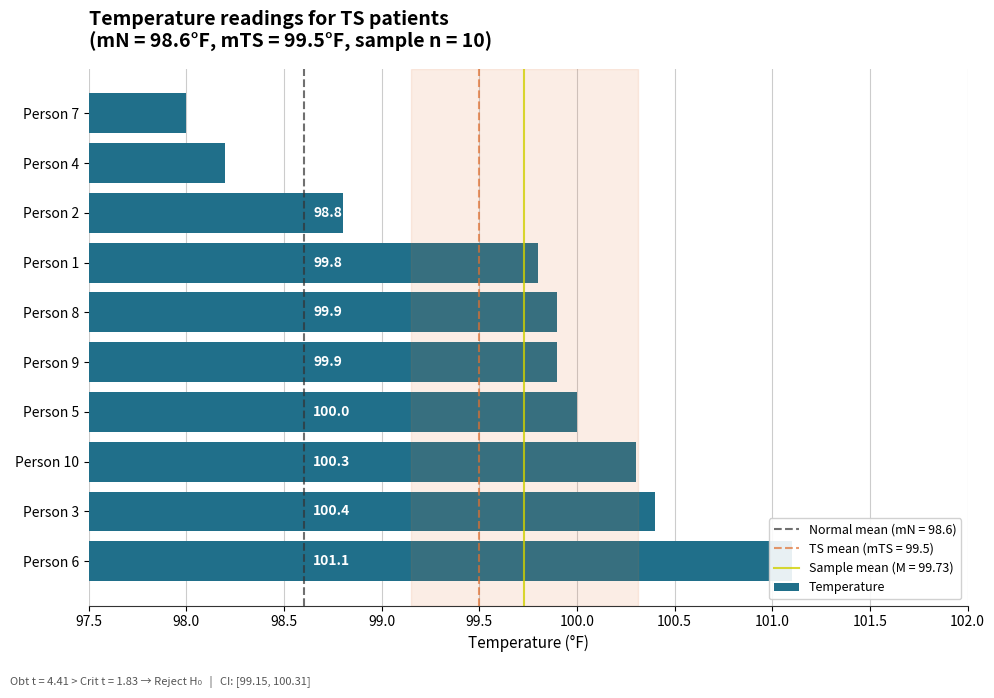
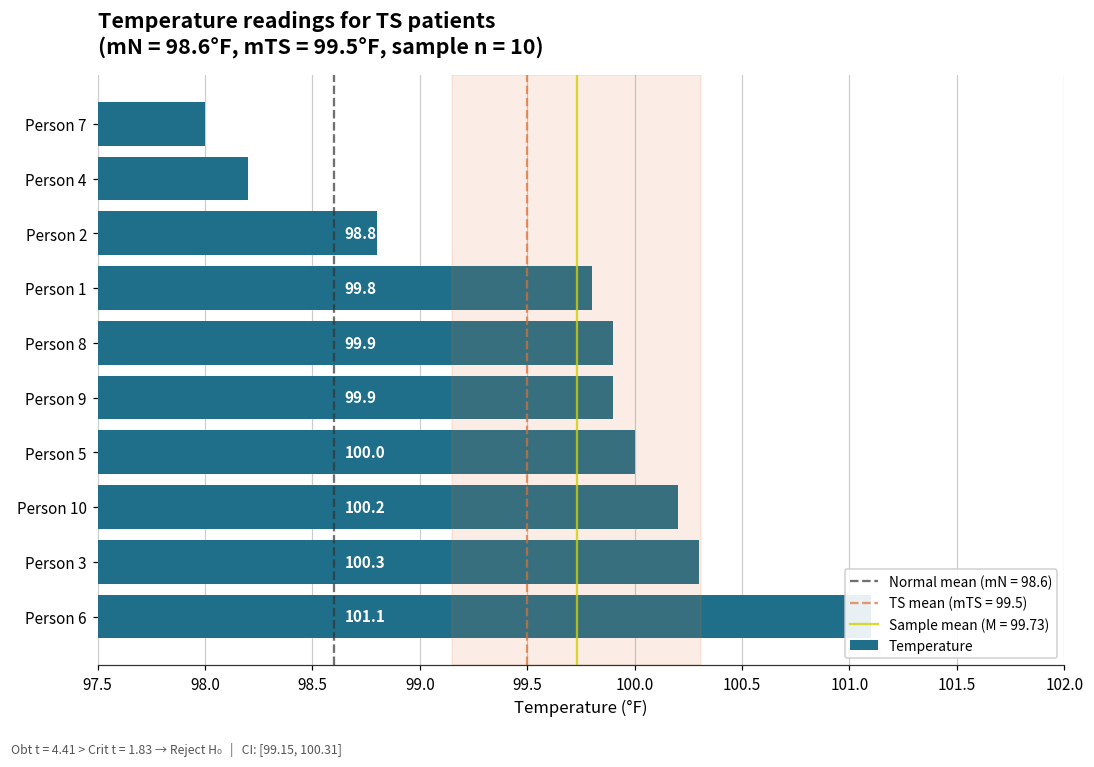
Person 10: 100.3 -> 100.2
Person 3: 100.4 -> 100.3
